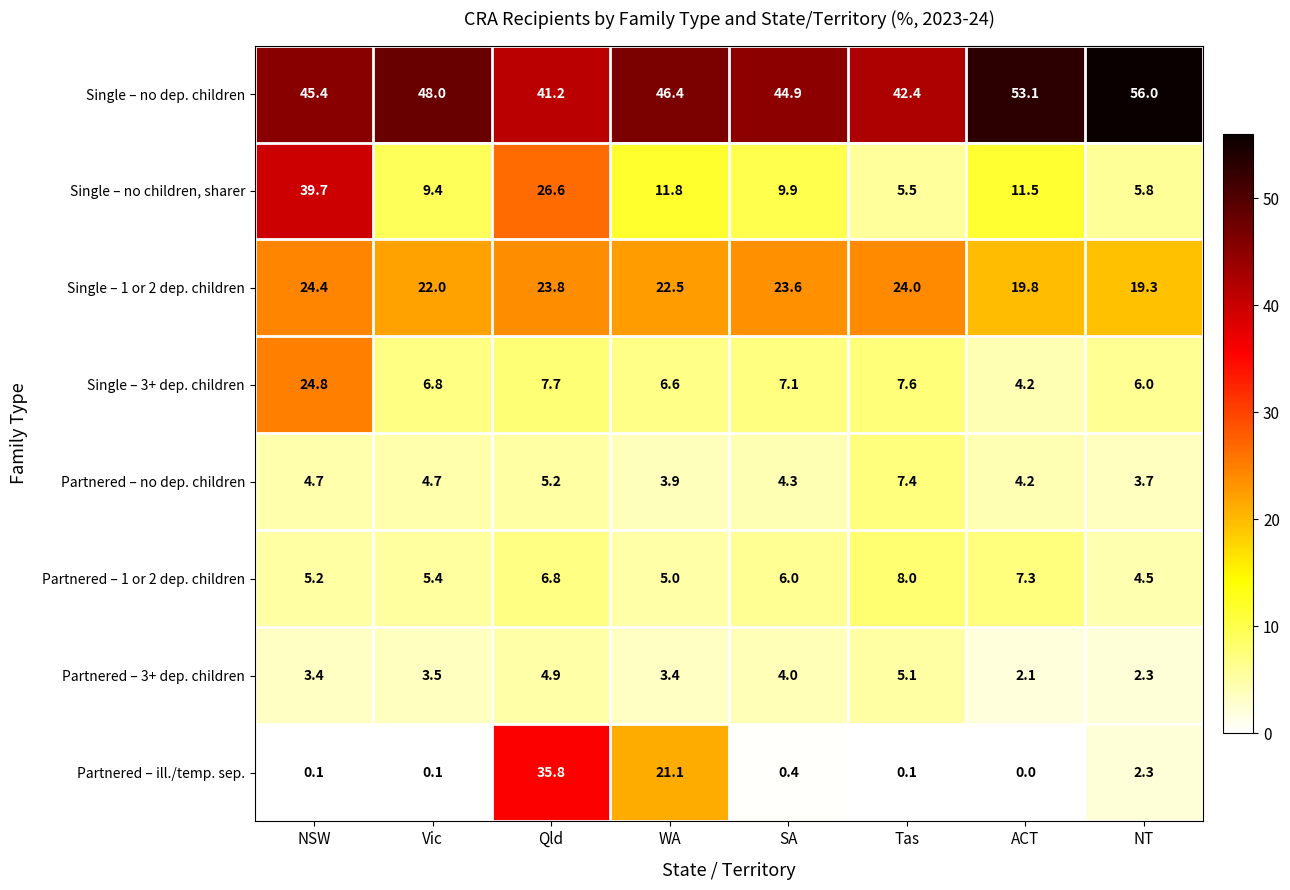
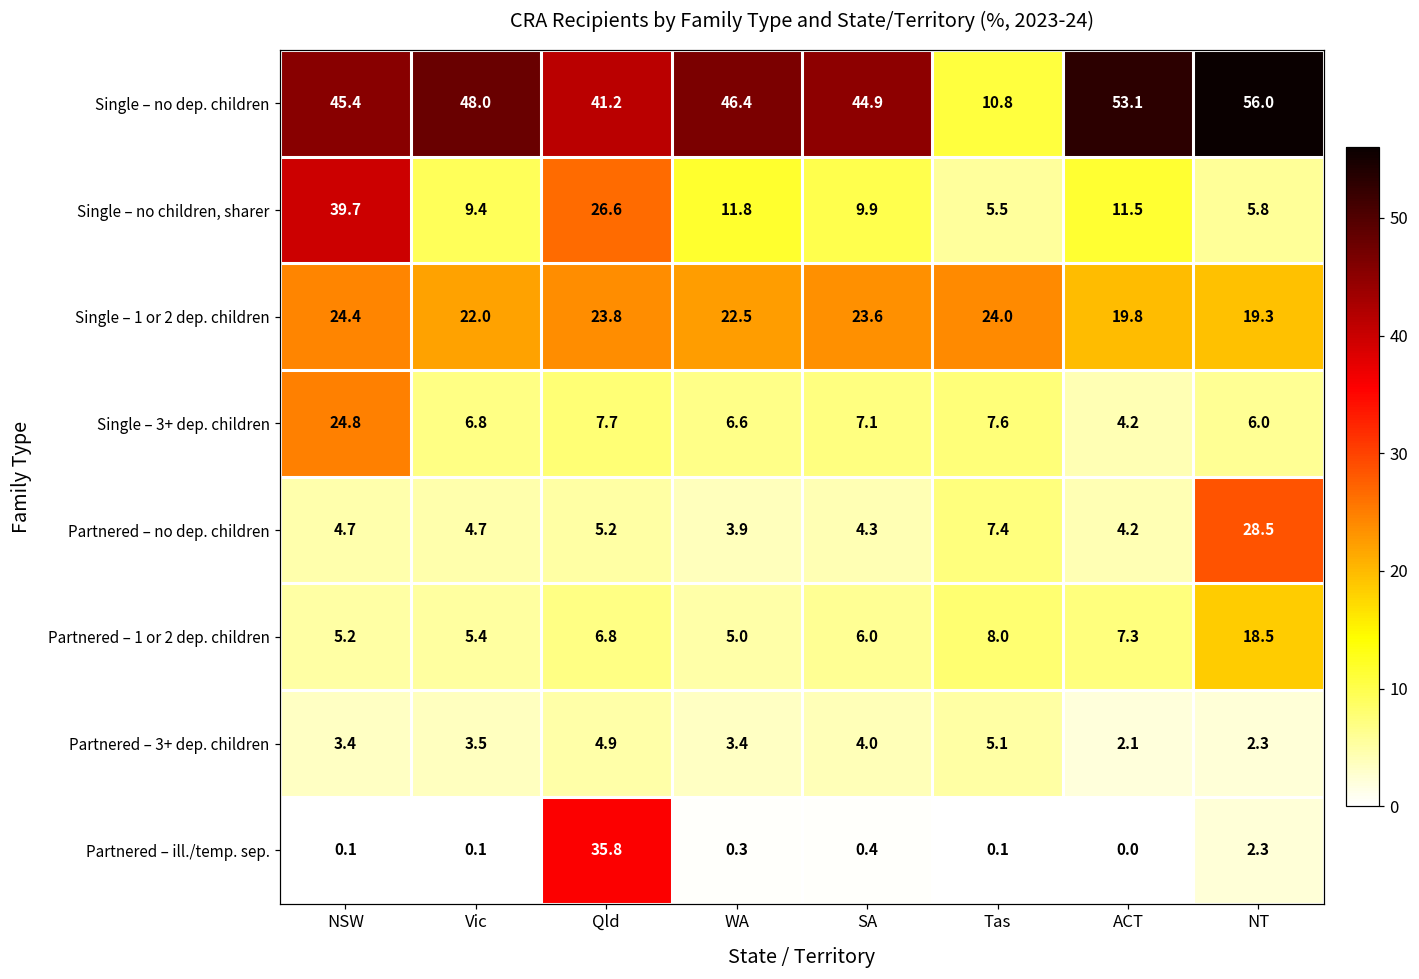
Single – no dep. children, Tas: 42.4 -> 10.8
Partnered – no dep. children, NT: 3.7 -> 28.5
Partnered – 1 or 2 dep. children, NT: 4.5 -> 18.5
Partnered – ill./temp. sep., WA: 21.1 -> 0.3
